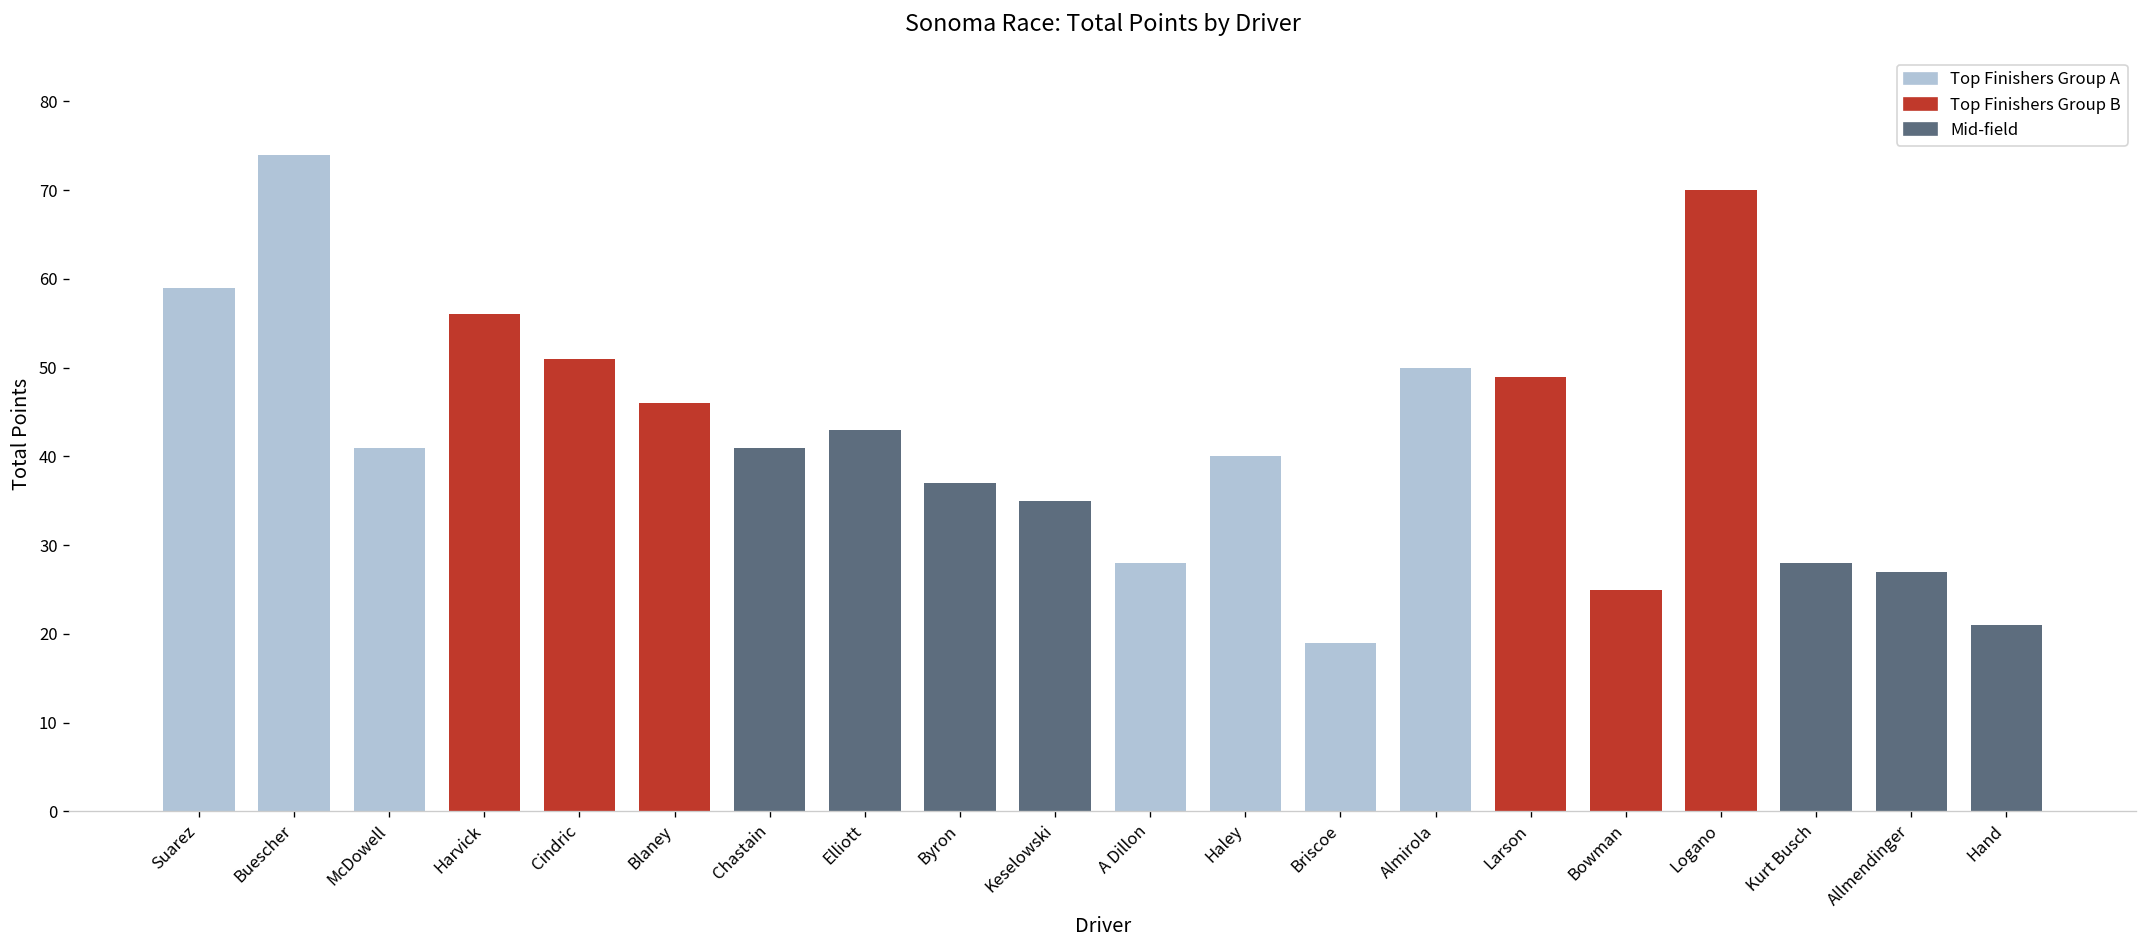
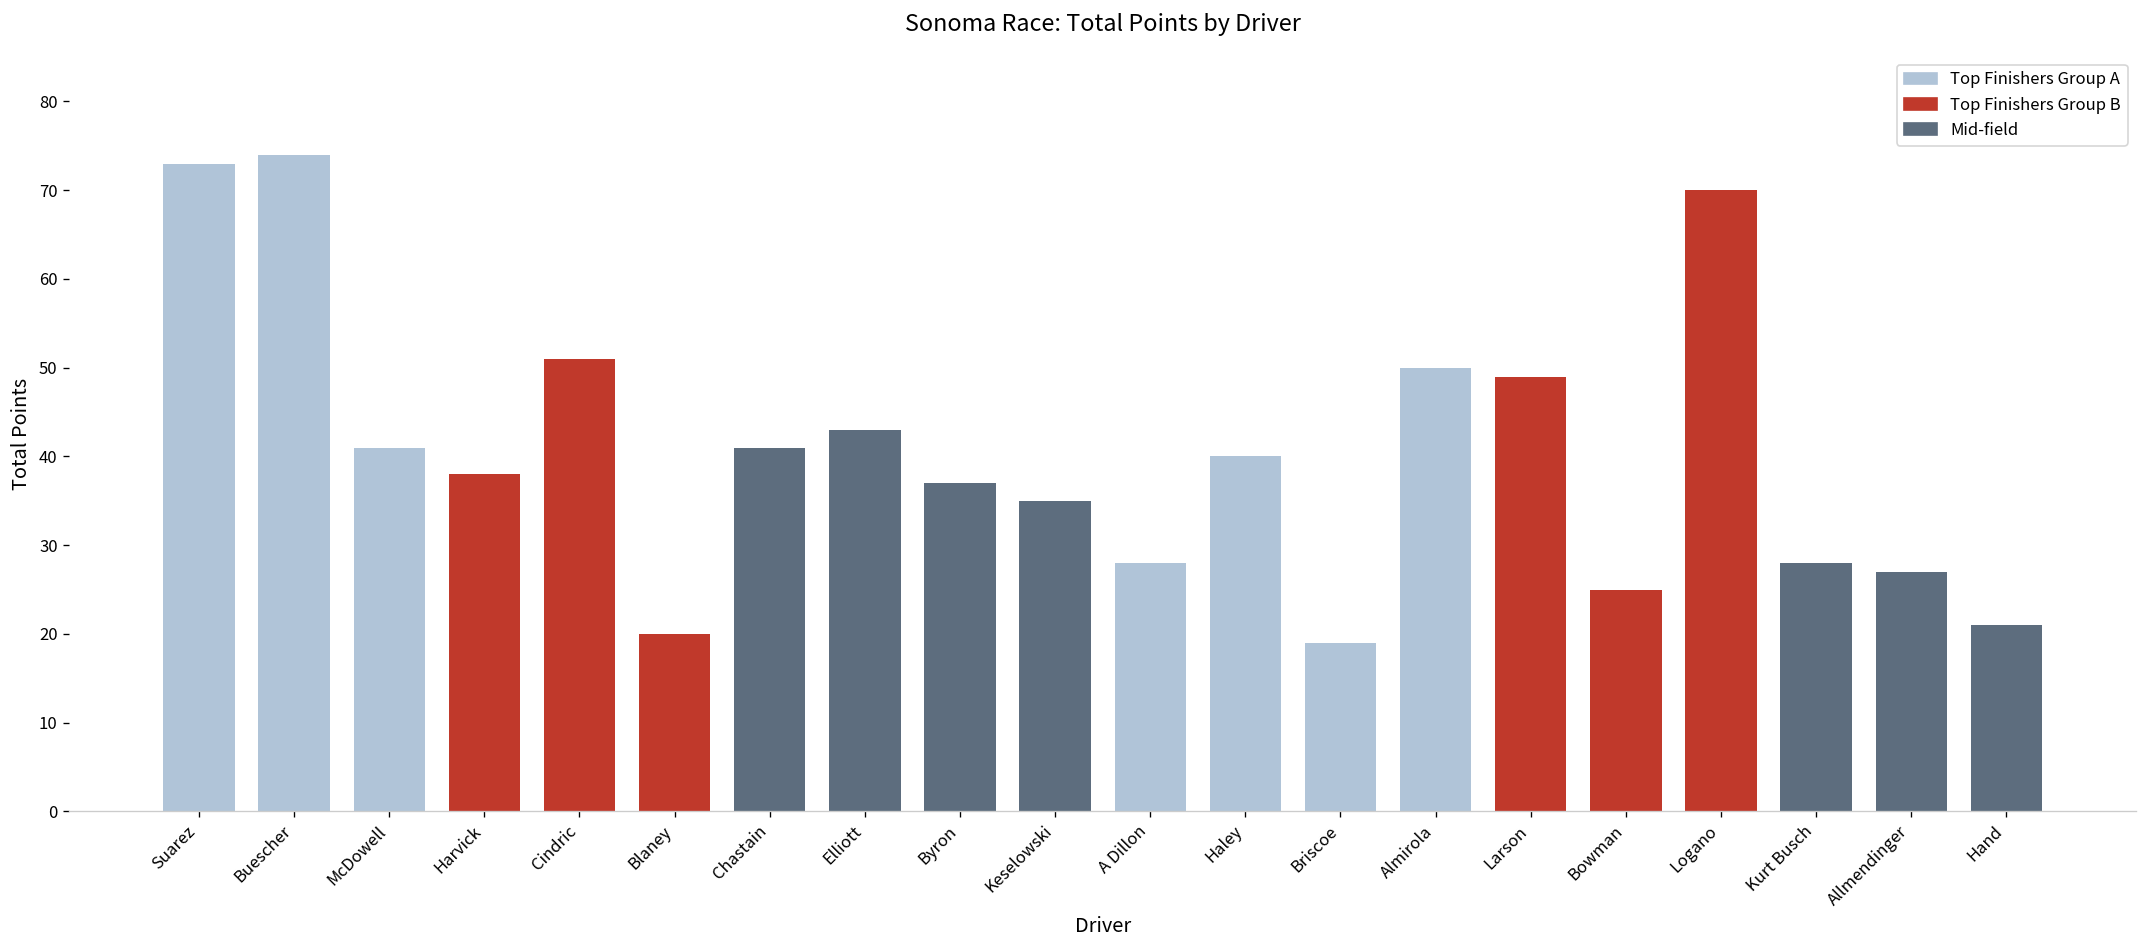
Suarez: 59 -> 73
Harvick: 56 -> 38
Blaney: 46 -> 20
